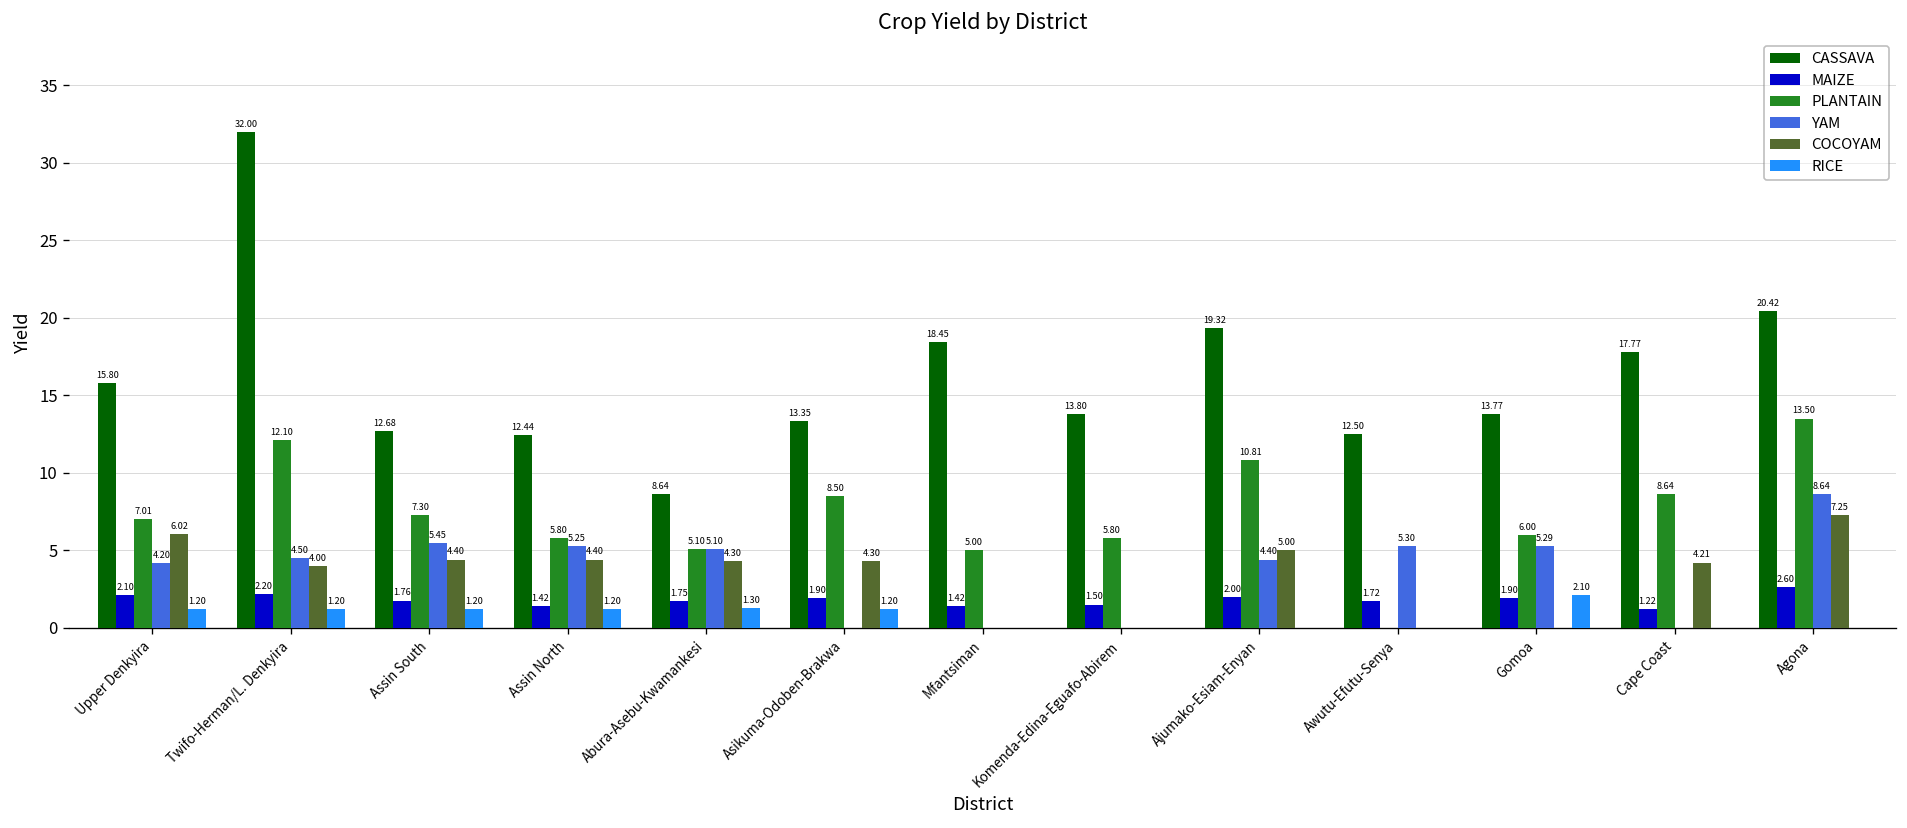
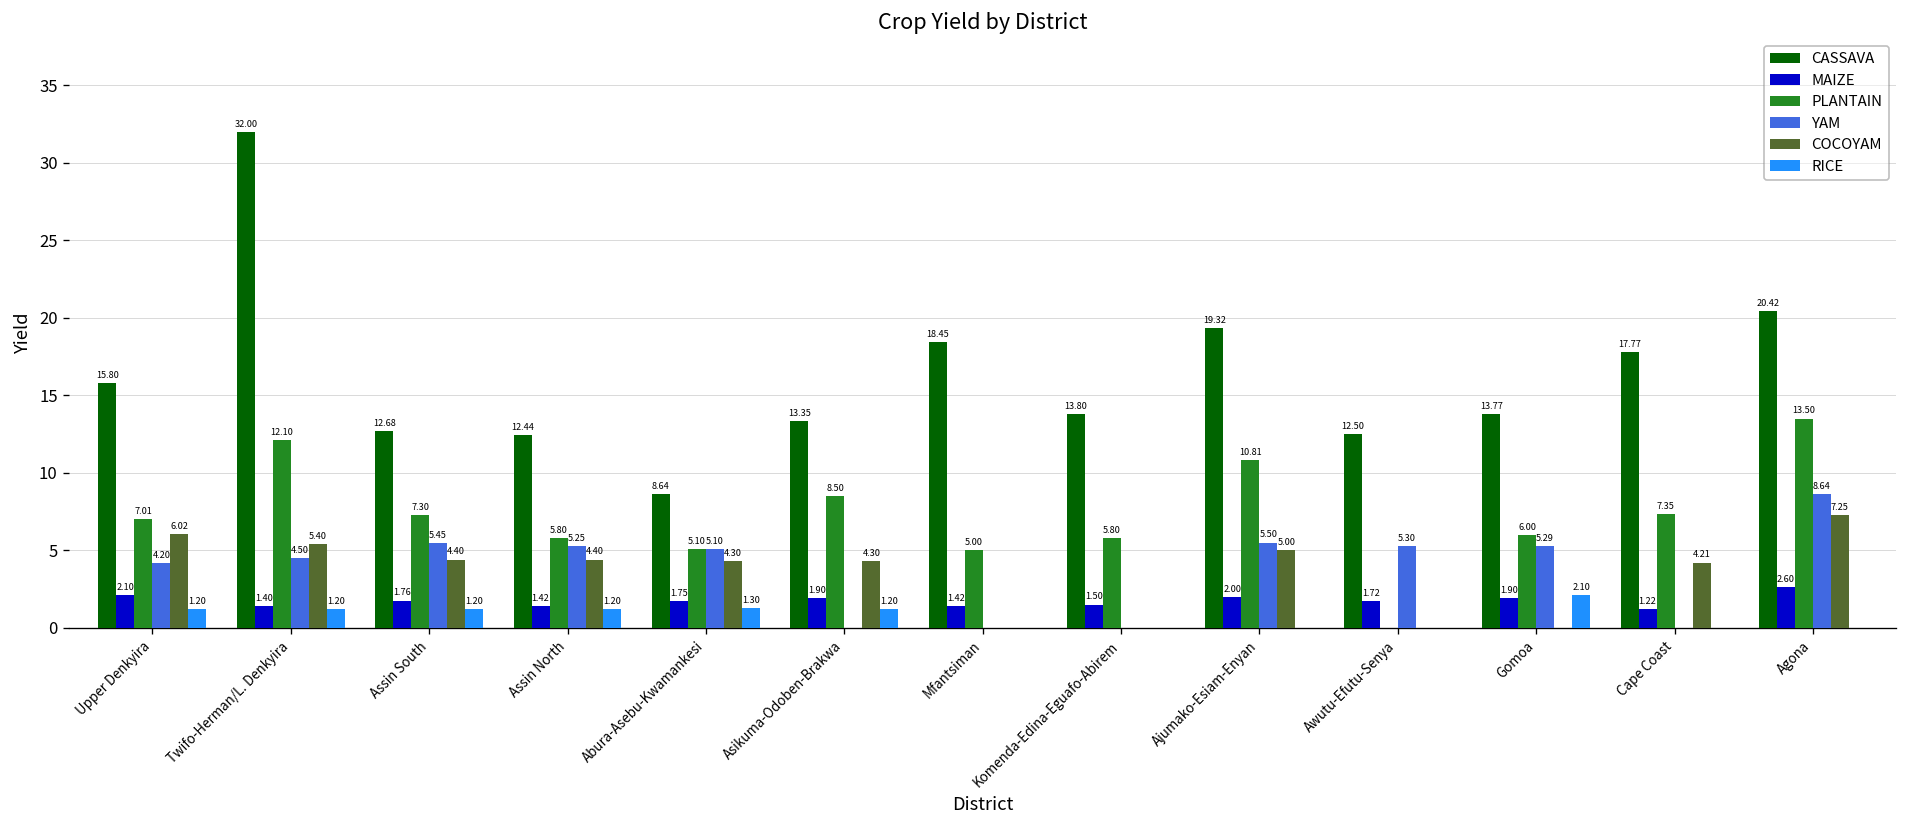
MAIZE, Twifo-Herman/L. Denkyira: 2.20 -> 1.40
COCOYAM, Twifo-Herman/L. Denkyira: 4.00 -> 5.40
YAM, Ajumako-Esiam-Enyan: 4.40 -> 5.50
PLANTAIN, Cape Coast: 8.64 -> 7.35
